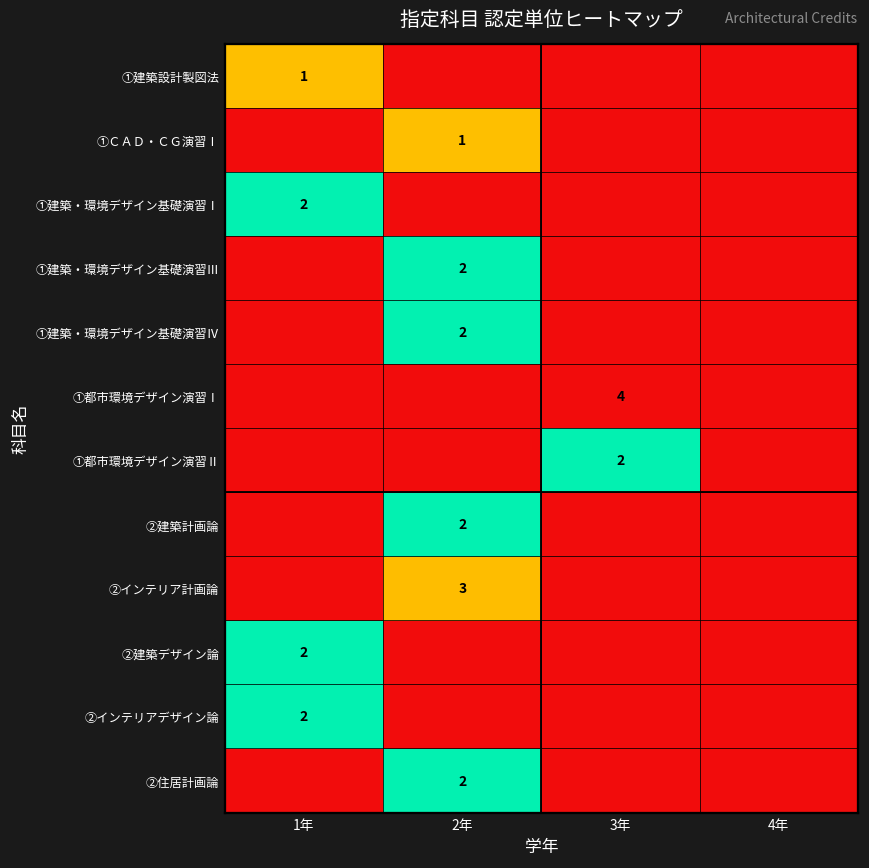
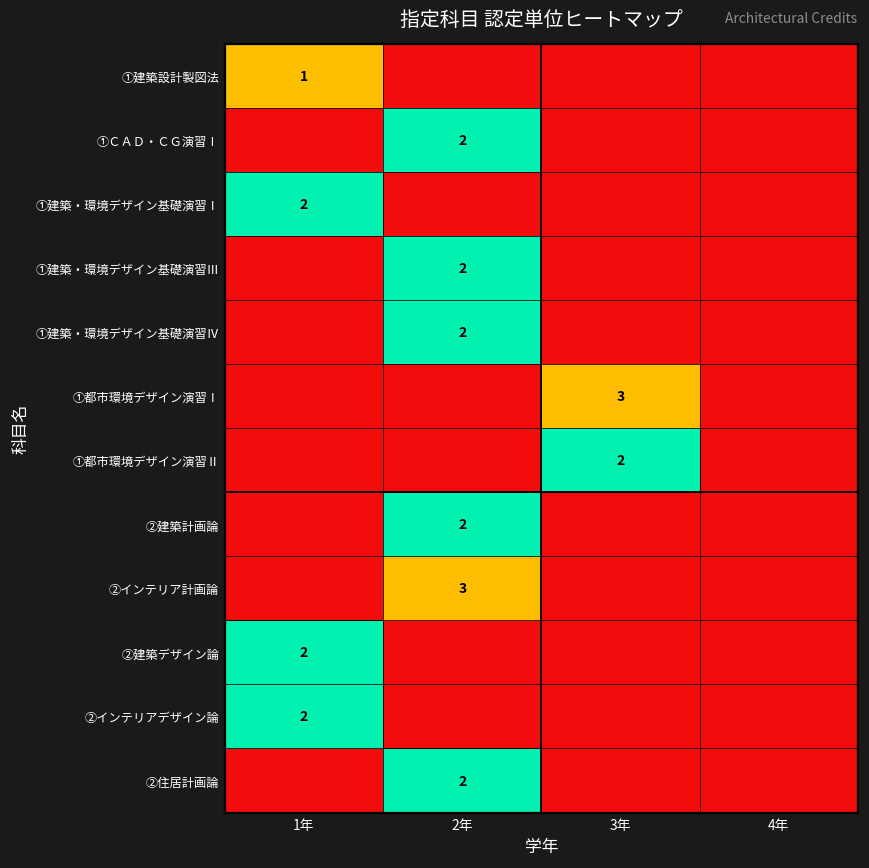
①ＣＡＤ・ＣＧ演習Ⅰ, 2年: 1 -> 2
①都市環境デザイン演習Ⅰ, 3年: 4 -> 3
